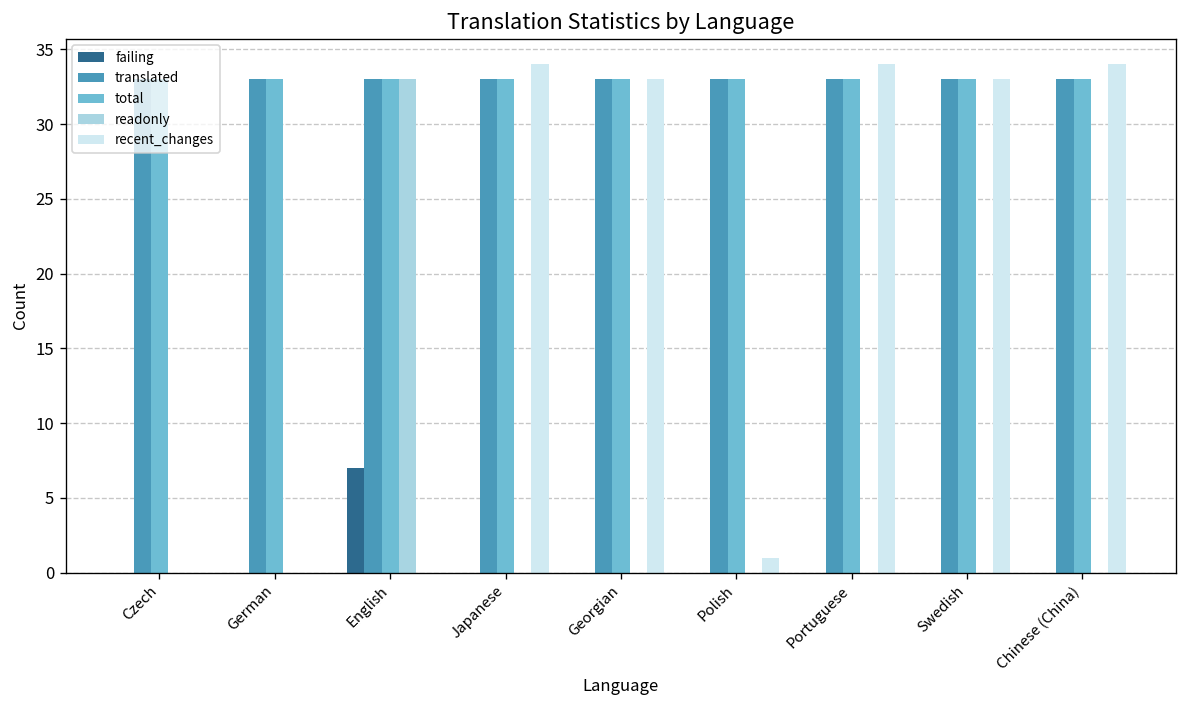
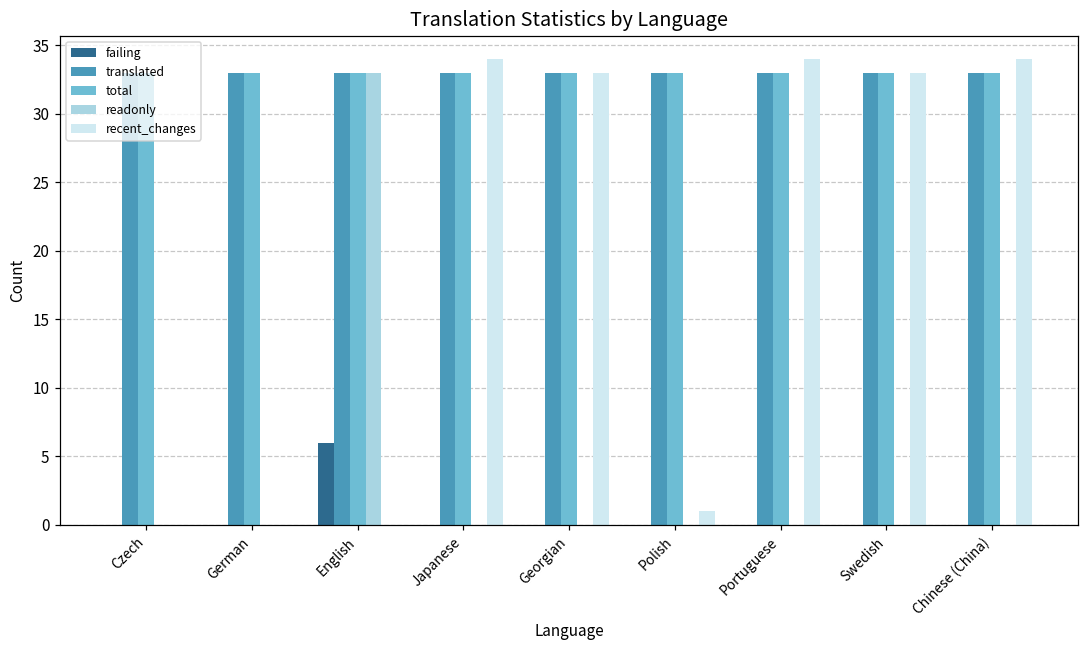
failing, English: 7 -> 6
